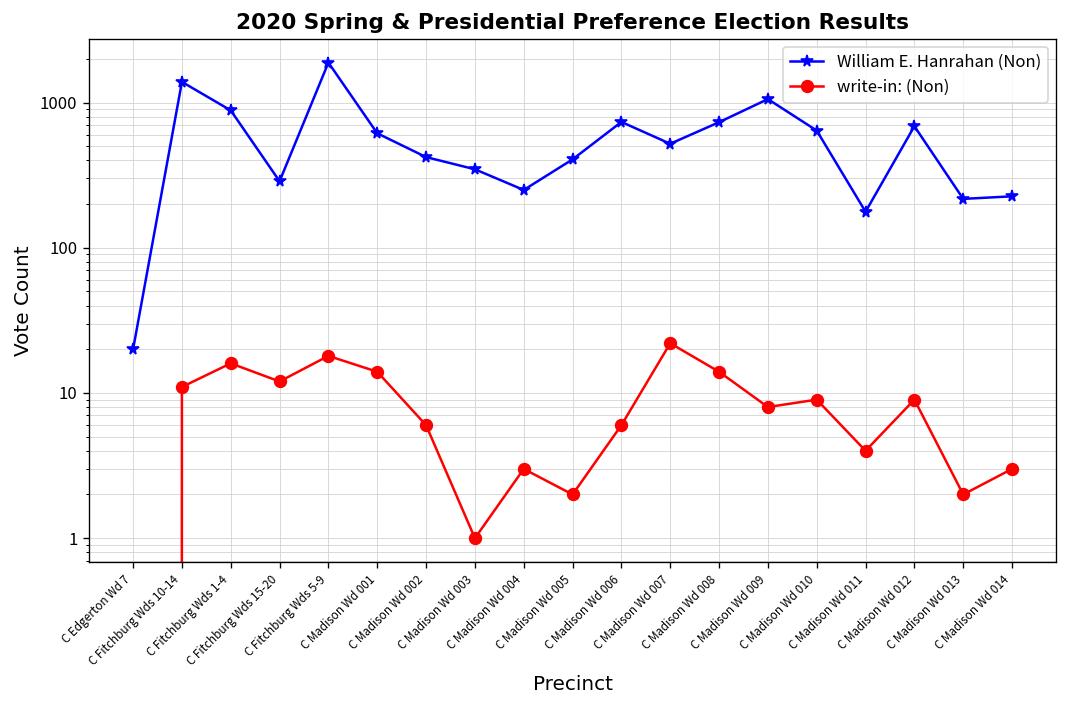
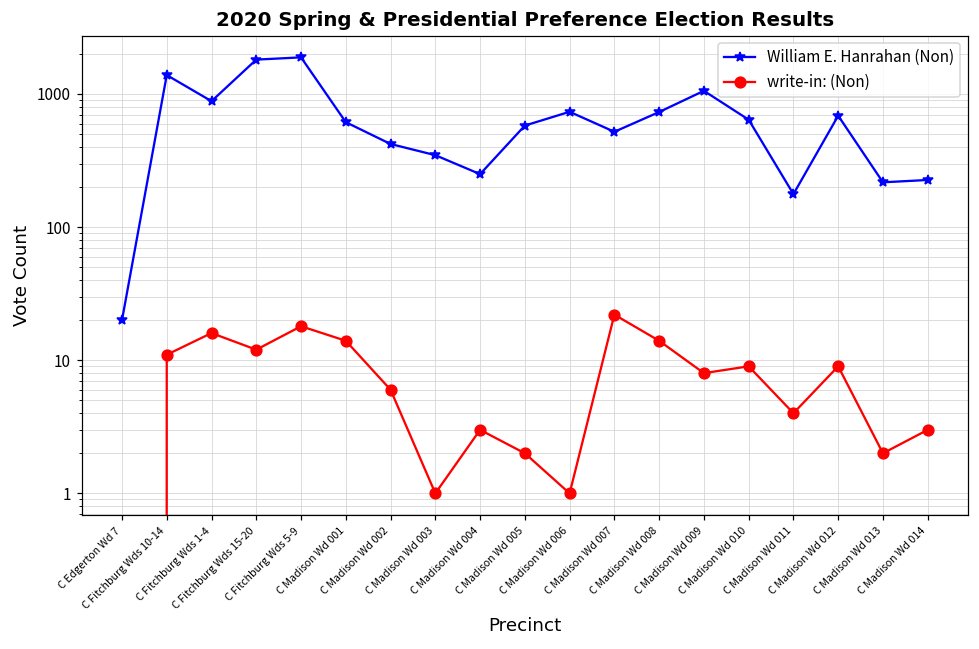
William E. Hanrahan (Non), C Fitchburg Wds 15-20: 290 -> 1800
William E. Hanrahan (Non), C Madison Wd 005: 410 -> 600
write-in: (Non), C Madison Wd 006: 6 -> 1
